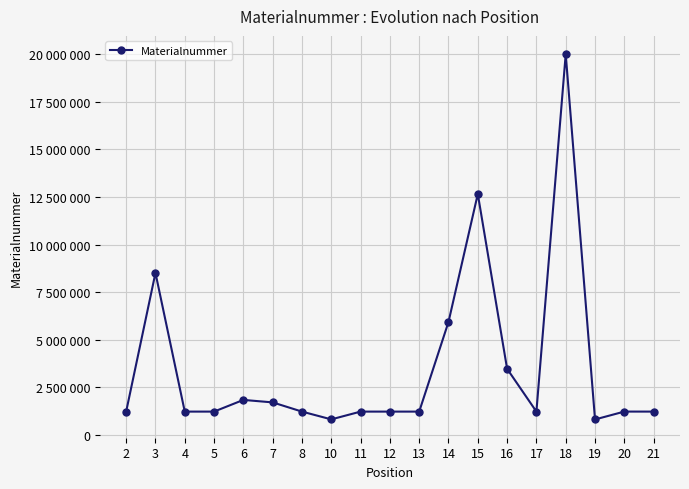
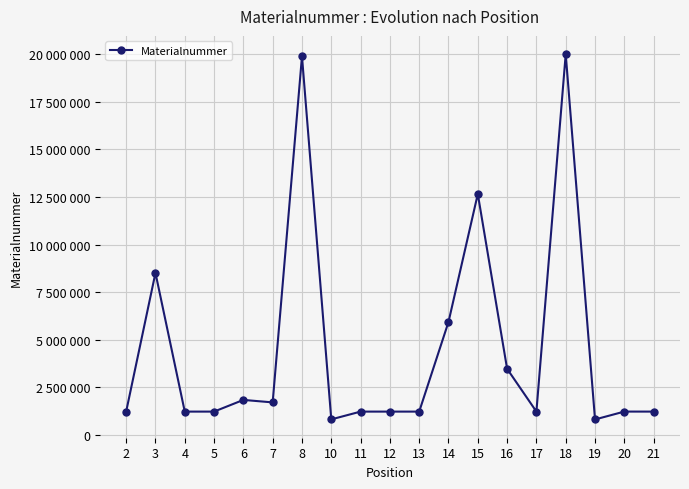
8: 1200000 -> 19900000
